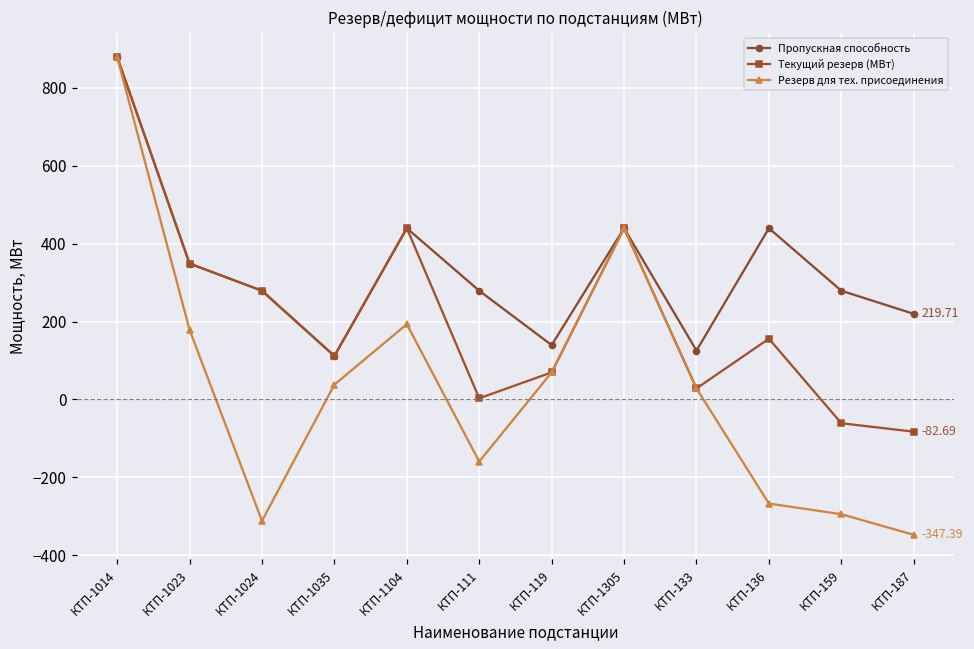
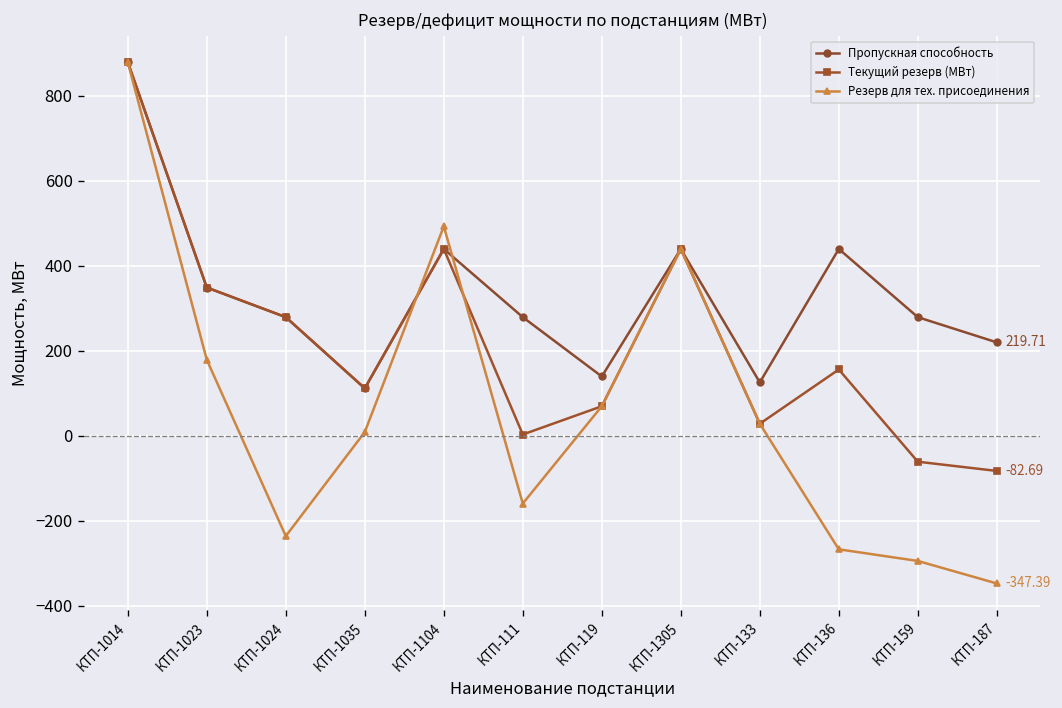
Резерв для тех. присоединения, КТП-1024: -310 -> -240
Резерв для тех. присоединения, КТП-1035: 40 -> 10
Резерв для тех. присоединения, КТП-1104: 190 -> 490
